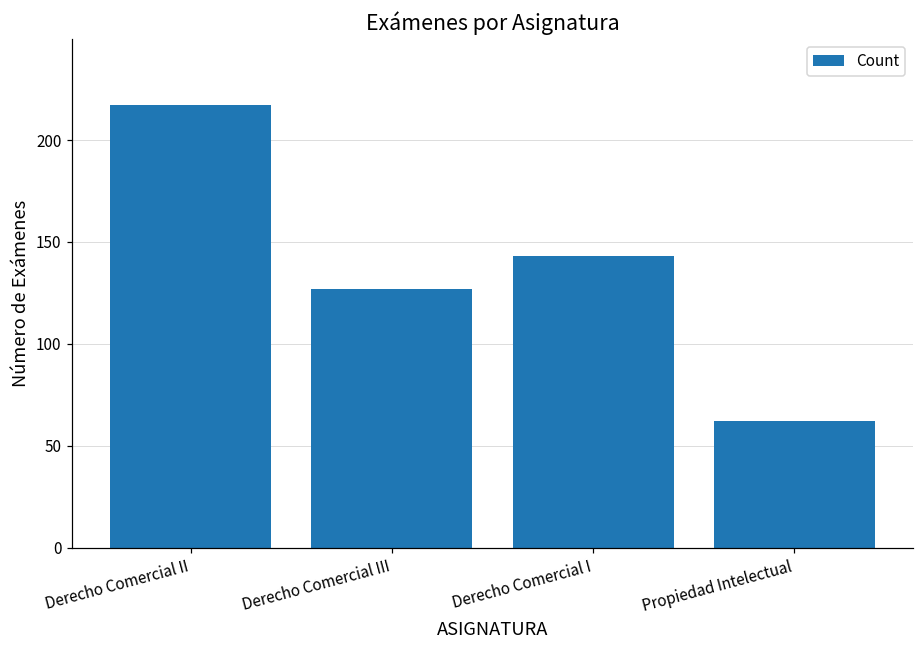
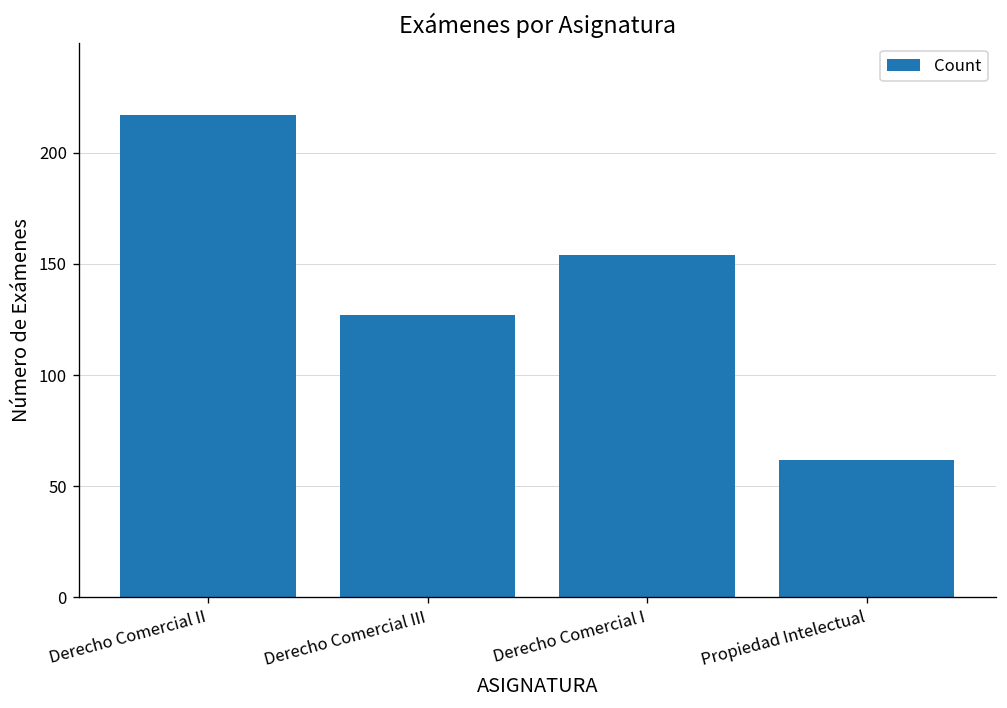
Derecho Comercial I: 143 -> 154
